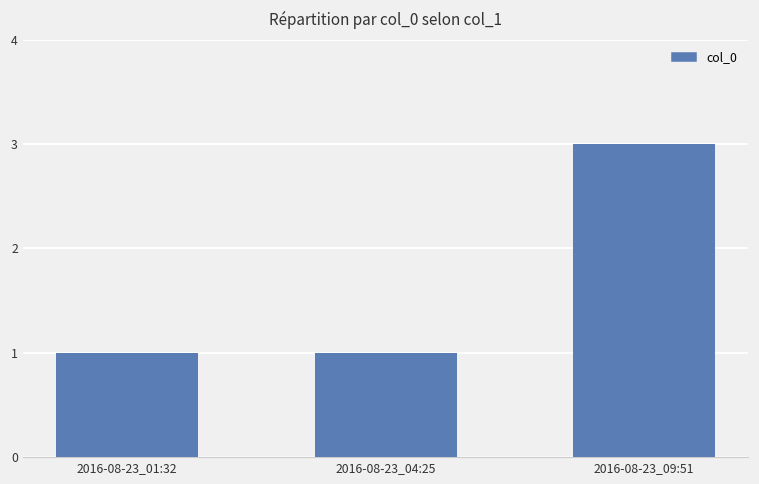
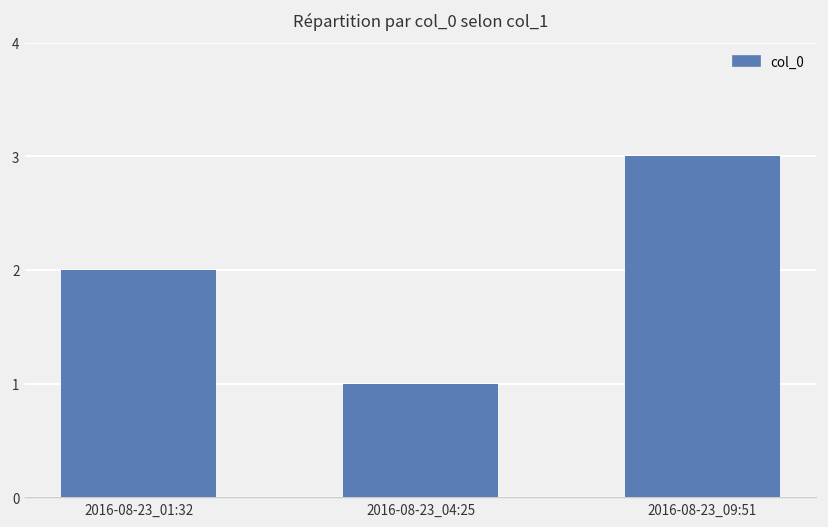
2016-08-23_01:32: 1 -> 2
